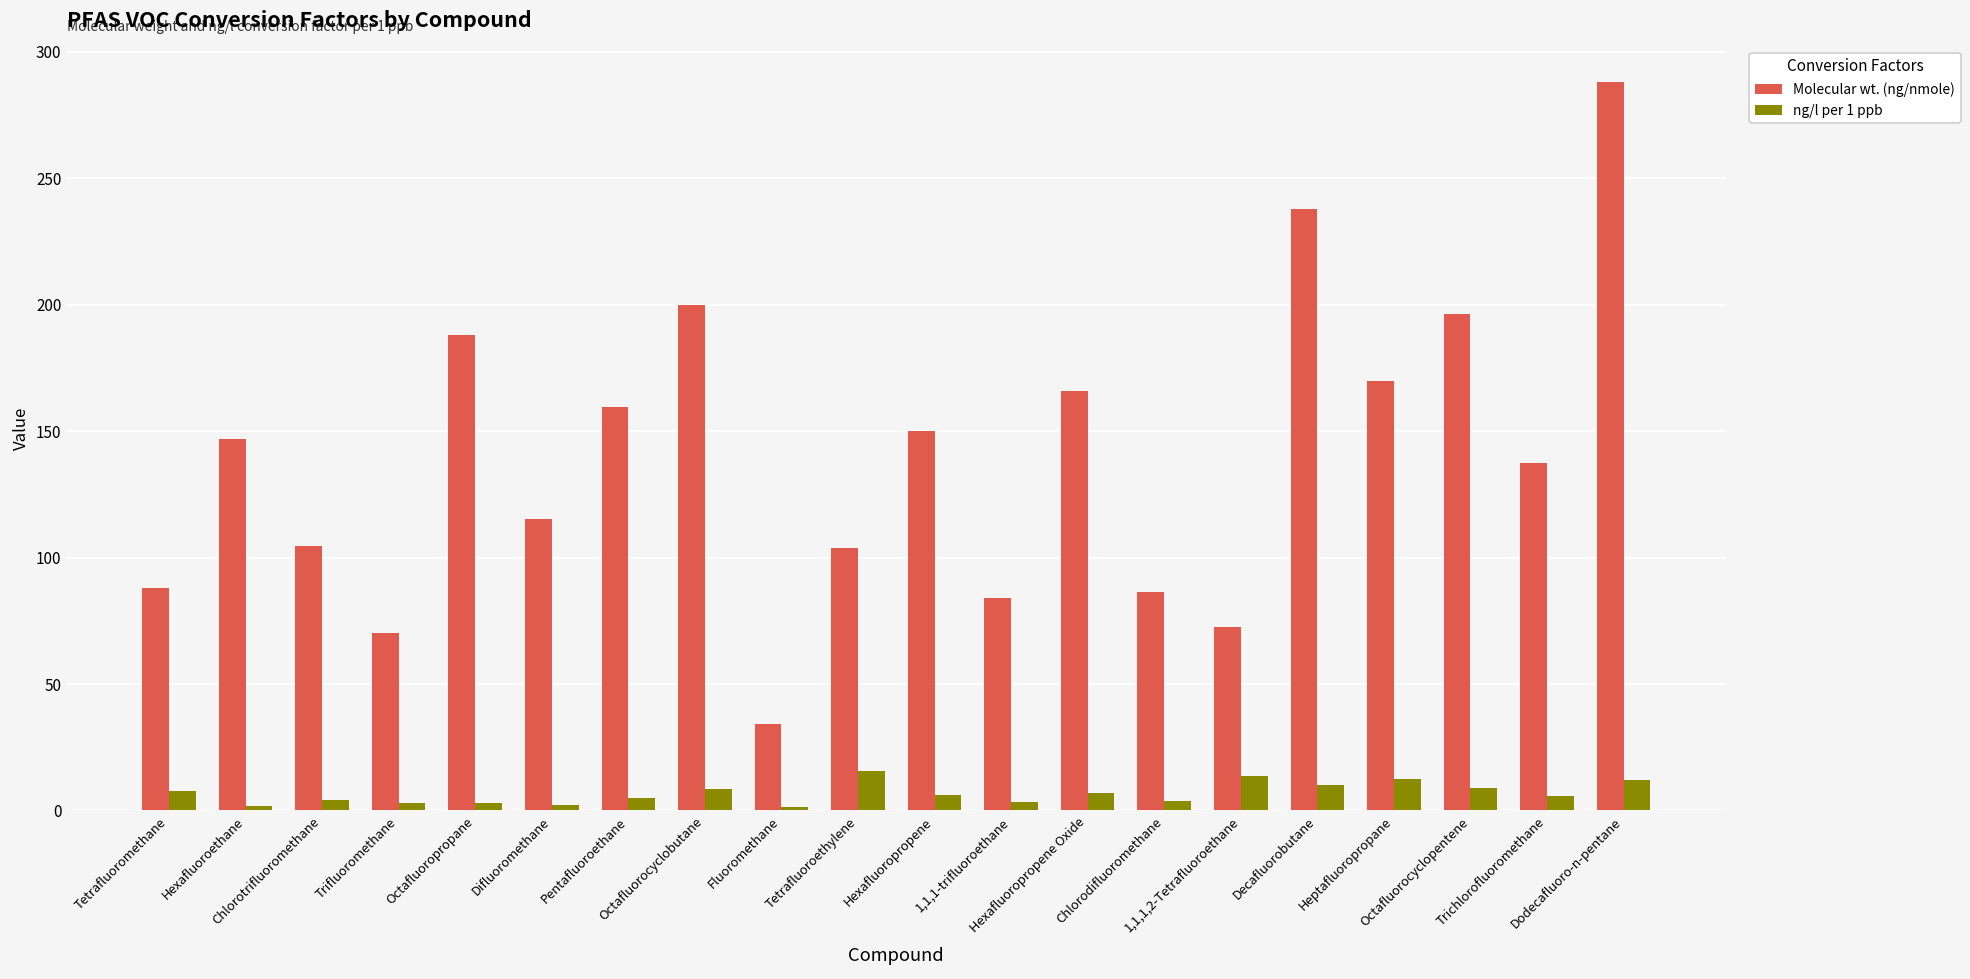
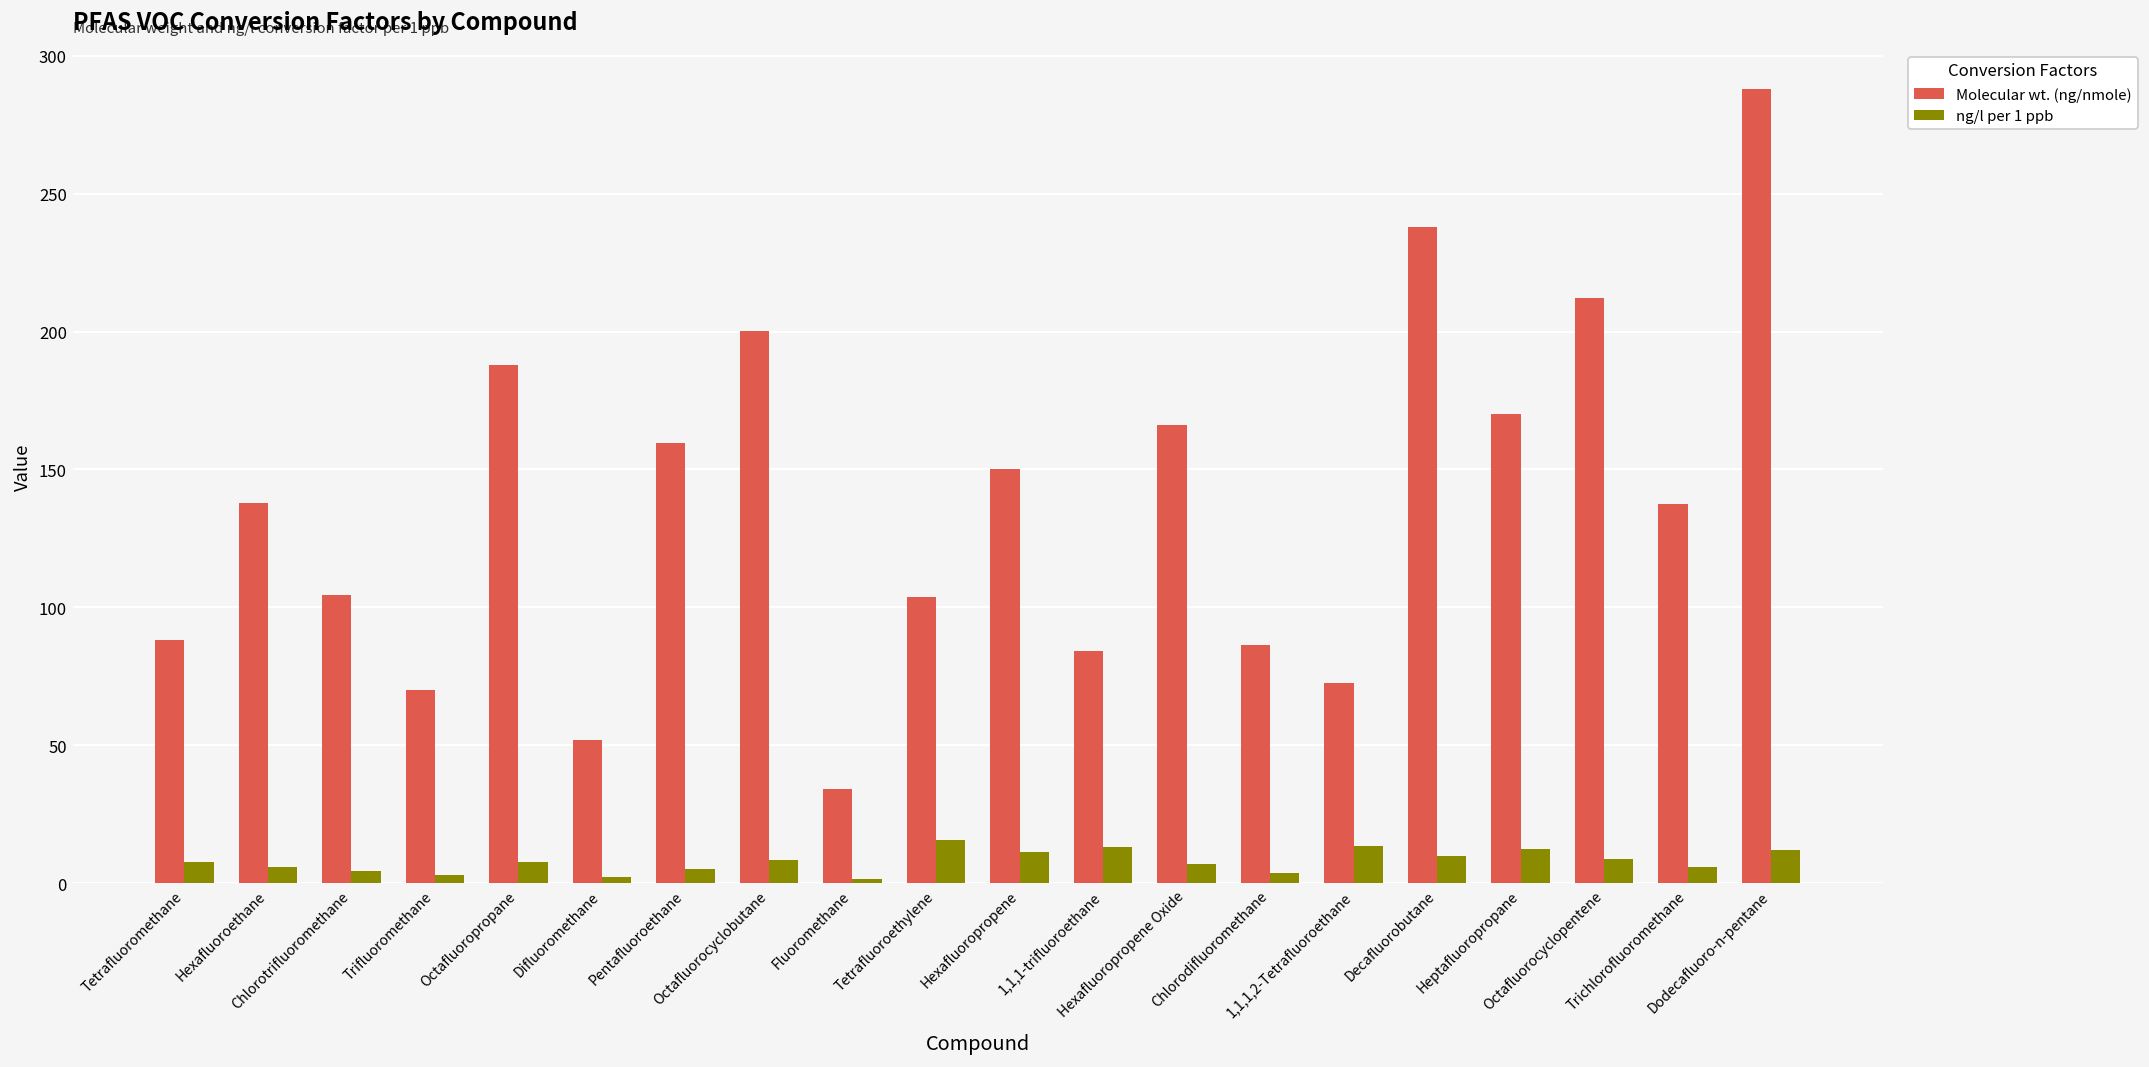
Molecular wt. (ng/nmole), Hexafluoroethane: 147 -> 138
ng/l per 1 ppb, Hexafluoroethane: 2 -> 6
ng/l per 1 ppb, Octafluoropropane: 3 -> 8
Molecular wt. (ng/nmole), Difluoromethane: 115 -> 52
ng/l per 1 ppb, Hexafluoropropene: 6 -> 11
ng/l per 1 ppb, 1,1,1-trifluoroethane: 3 -> 13
Molecular wt. (ng/nmole), Octafluorocyclopentene: 196 -> 212
